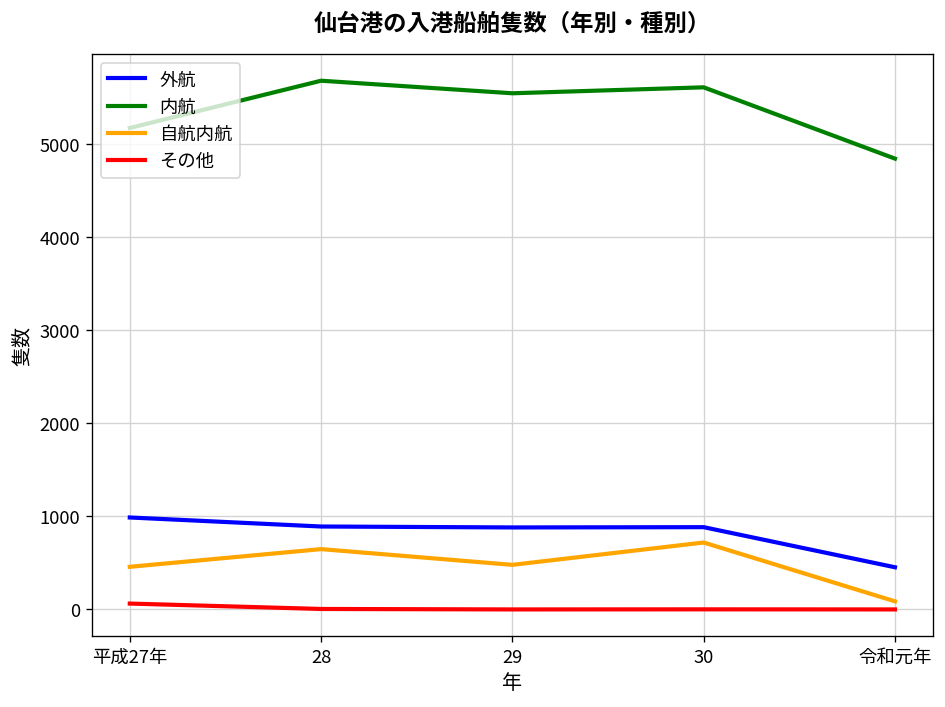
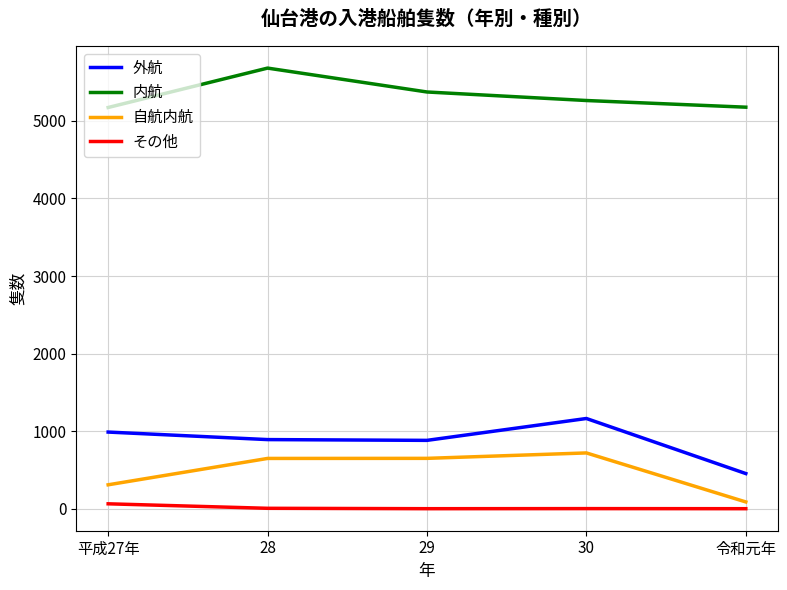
自航内航, 平成27年: 500 -> 300
内航, 29: 5500 -> 5400
自航内航, 29: 500 -> 600
外航, 30: 900 -> 1200
内航, 30: 5600 -> 5300
内航, 令和元年: 4800 -> 5200
